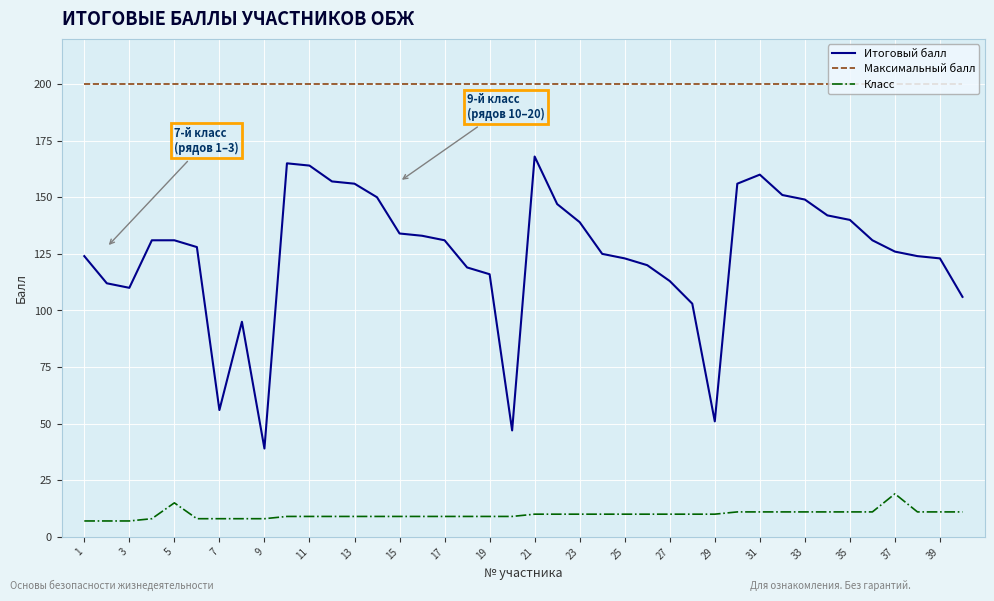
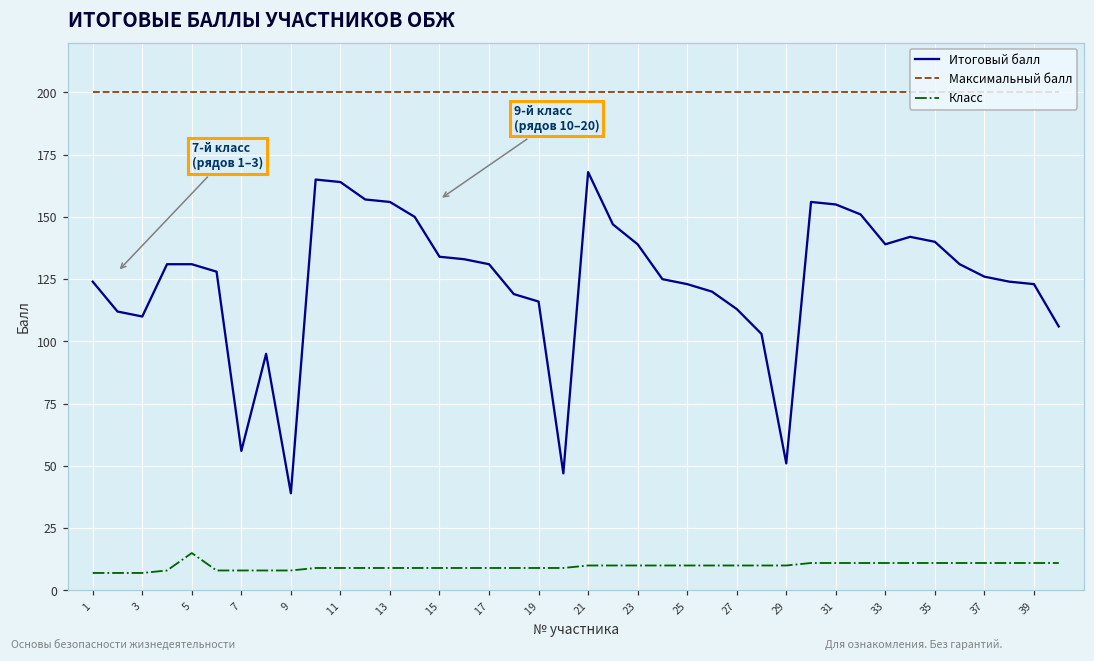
Итоговый балл, 31: 160 -> 155
Итоговый балл, 33: 149 -> 139
Класс, 37: 19 -> 11
